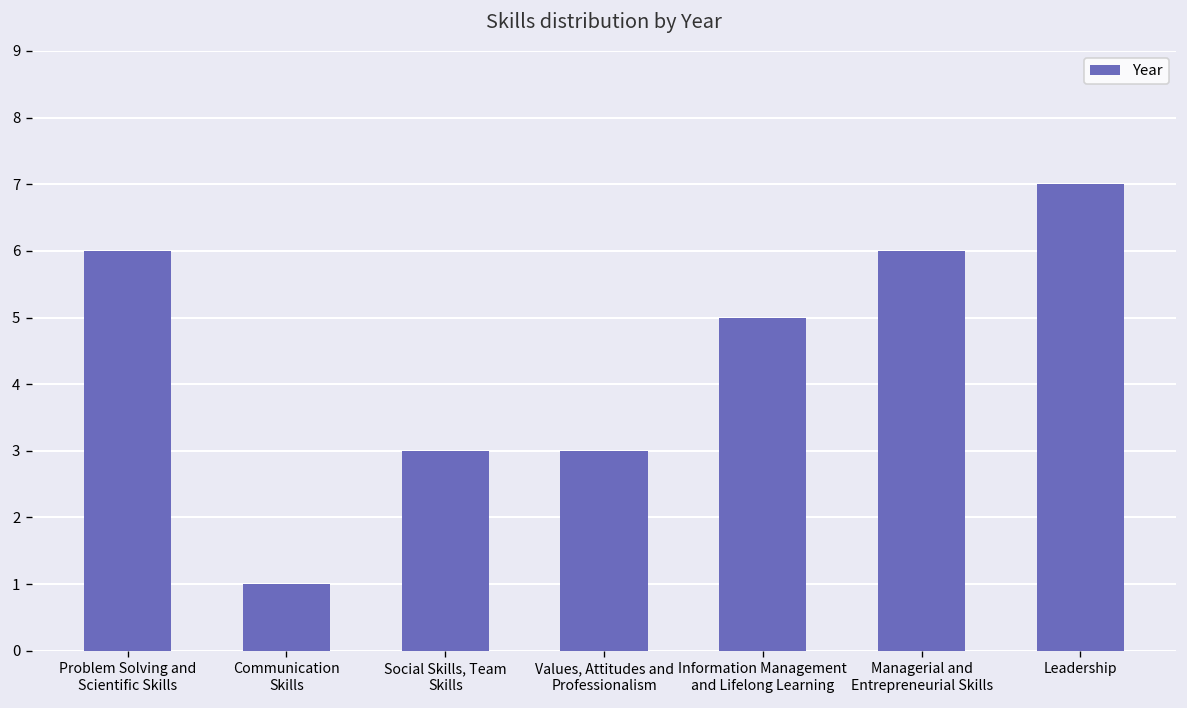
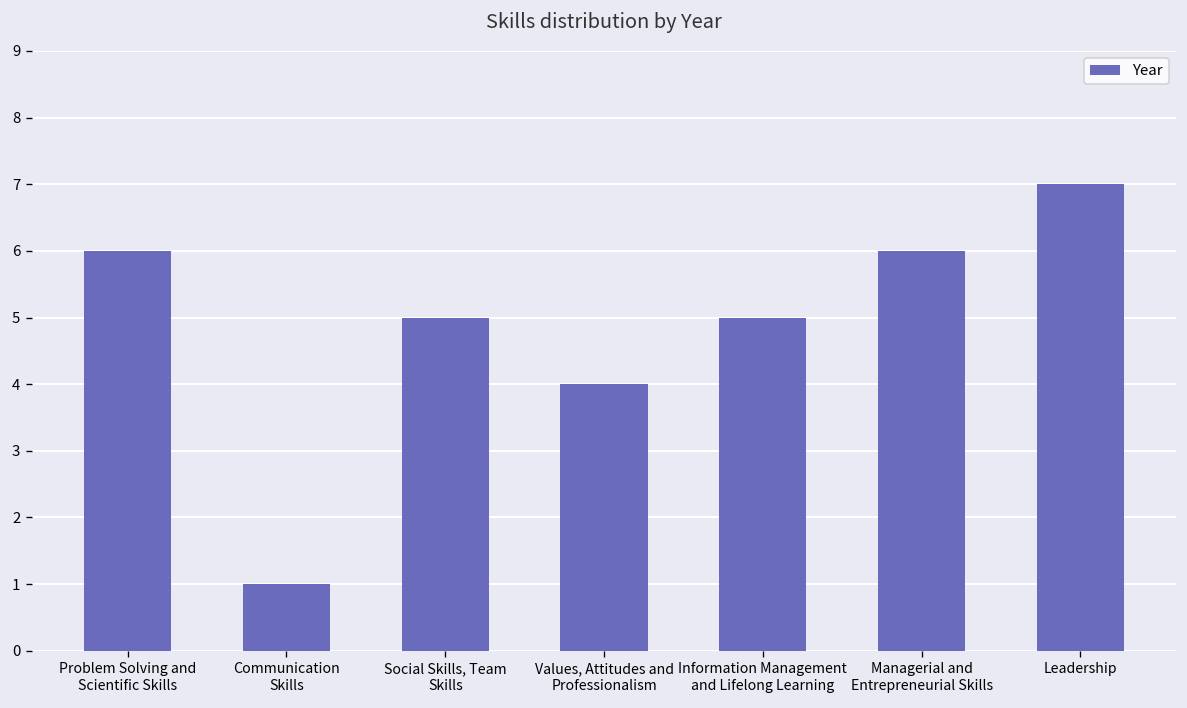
Social Skills, Team Skills: 3 -> 5
Values, Attitudes and Professionalism: 3 -> 4
